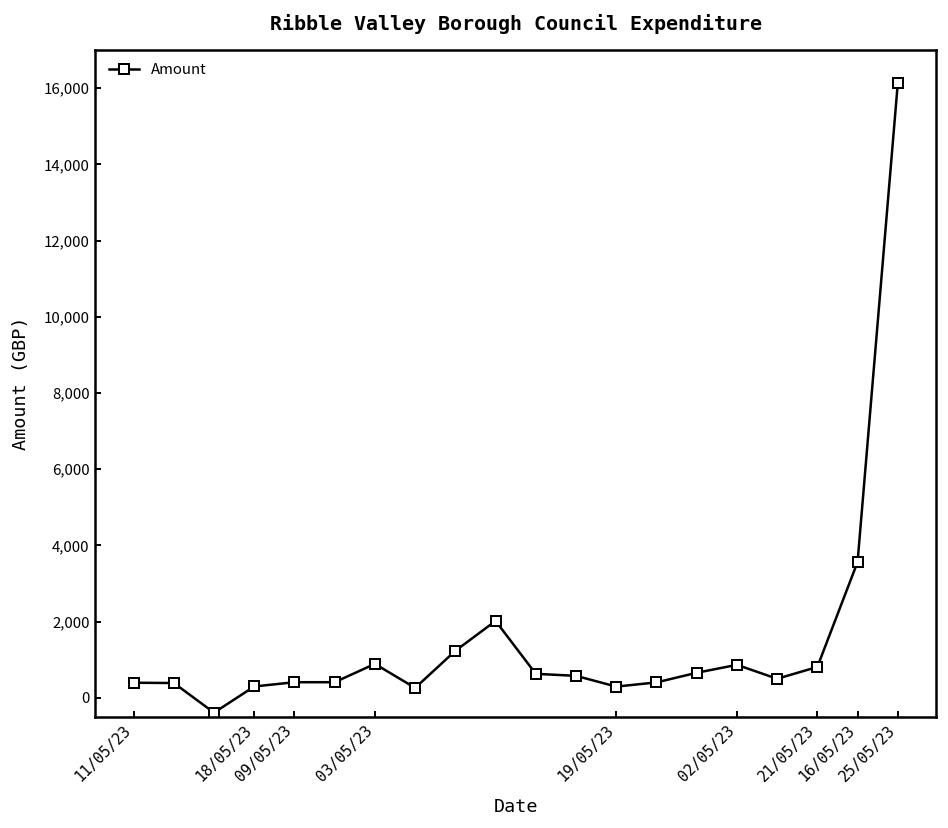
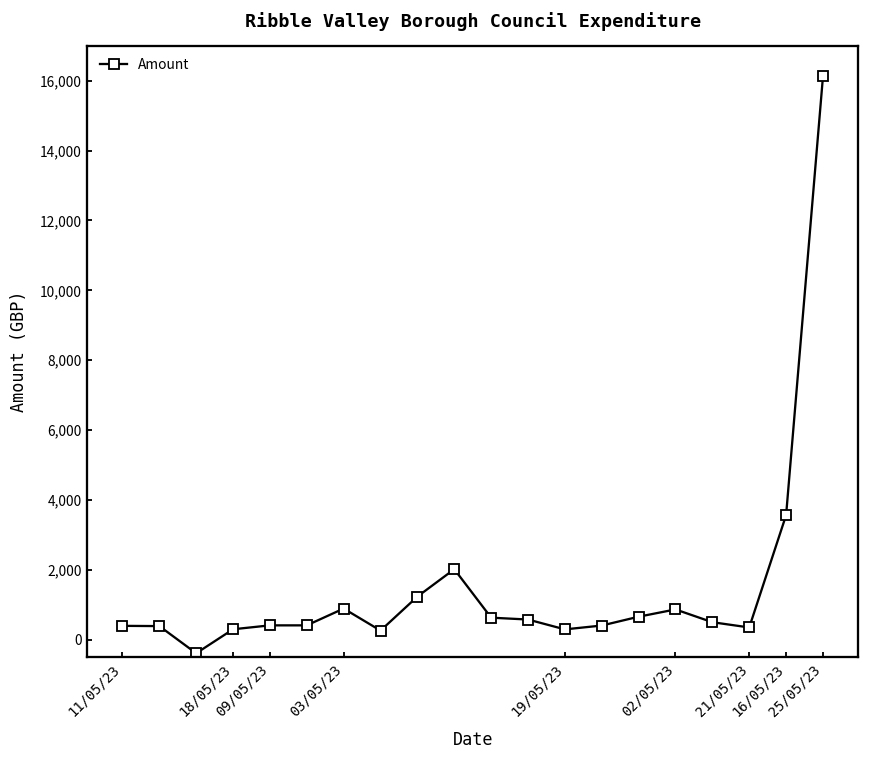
21/05/23: 800 -> 400
